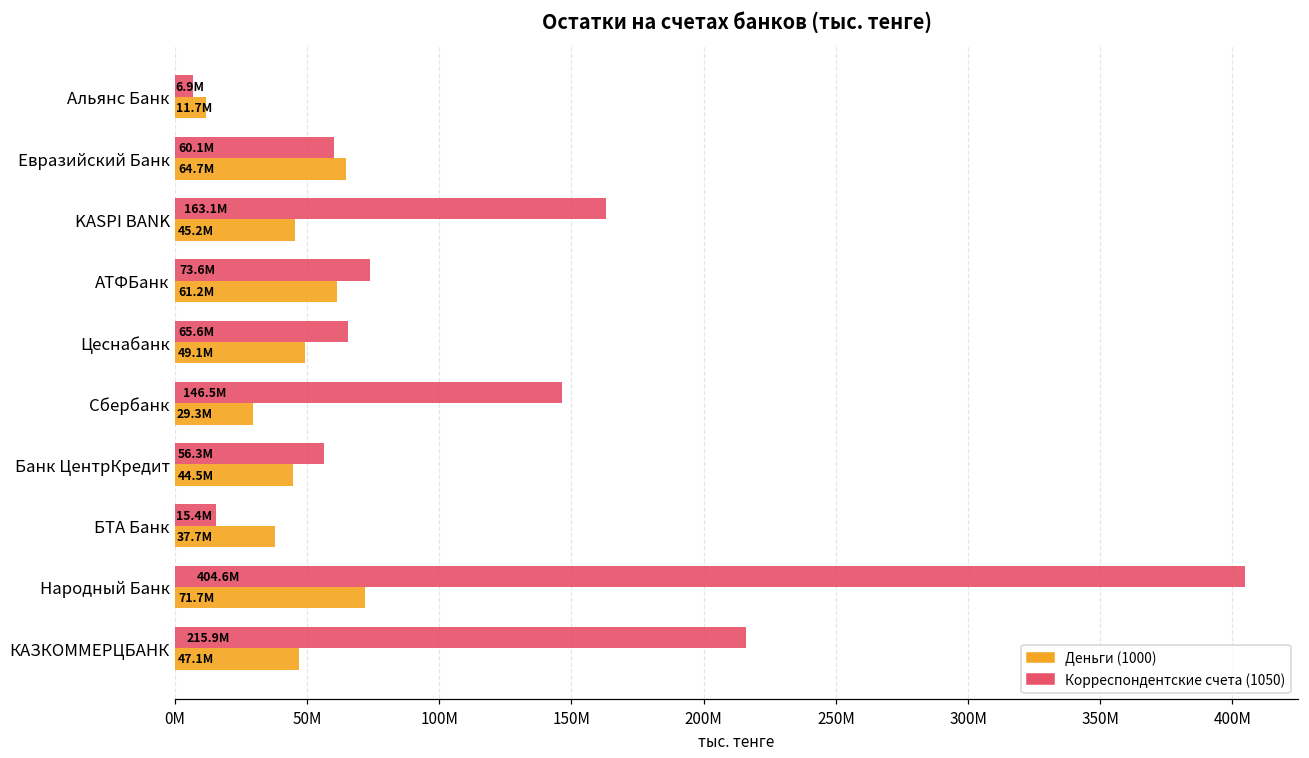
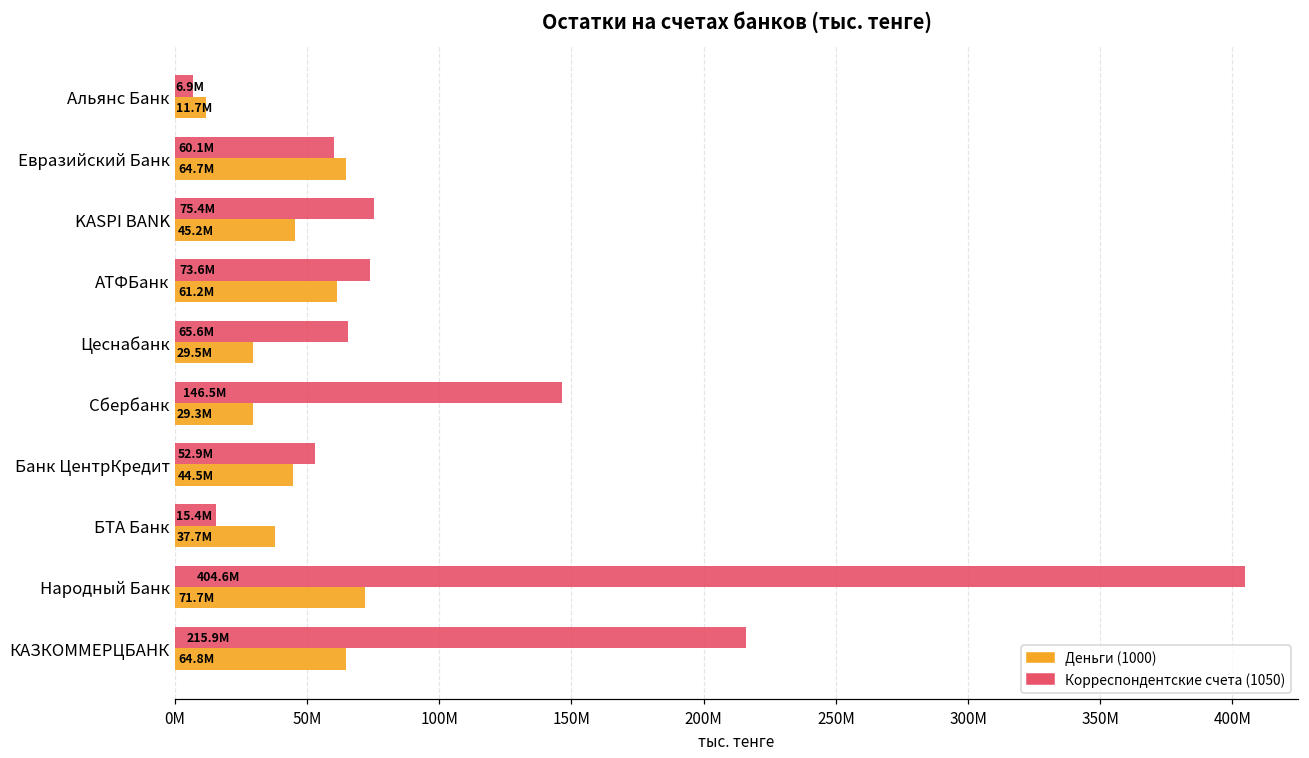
Корреспондентские счета (1050), KASPI BANK: 163.1M -> 75.4M
Деньги (1000), Цеснабанк: 49.1M -> 29.5M
Корреспондентские счета (1050), Банк ЦентрКредит: 56.3M -> 52.9M
Деньги (1000), КАЗКОММЕРЦБАНК: 47.1M -> 64.8M
